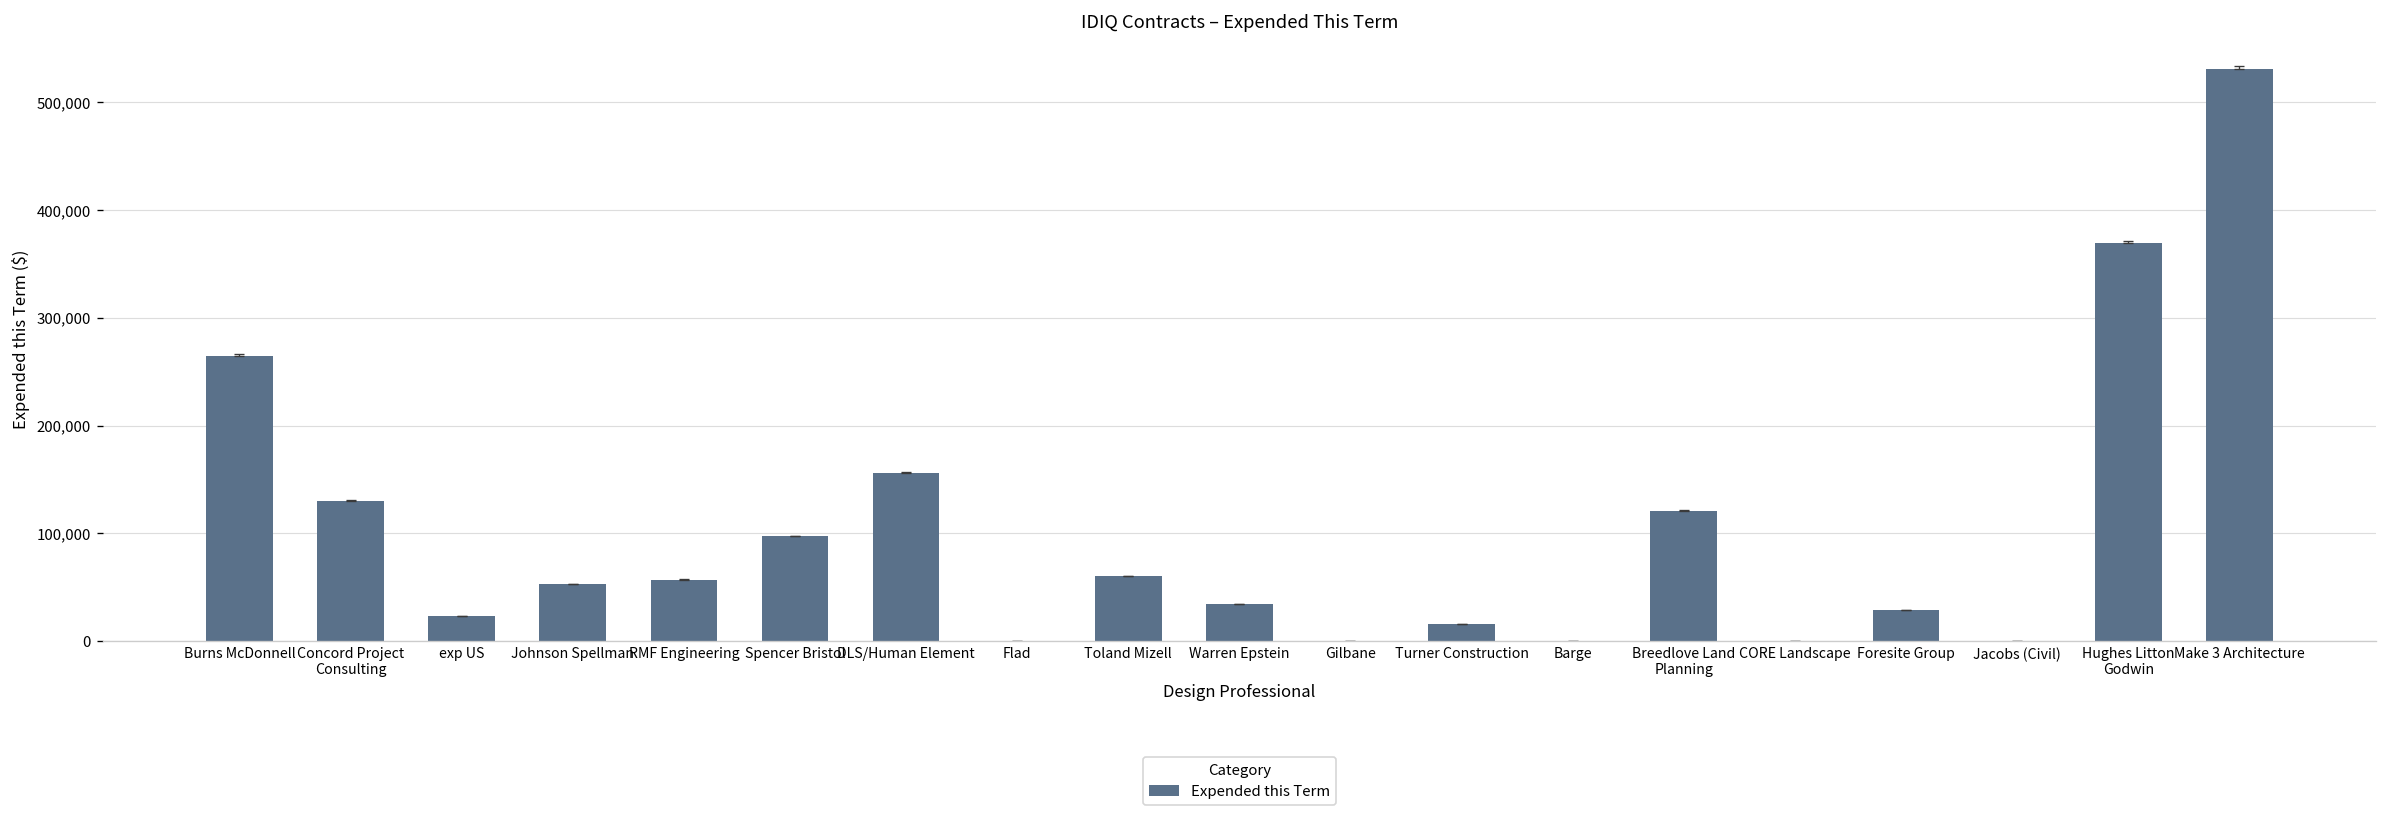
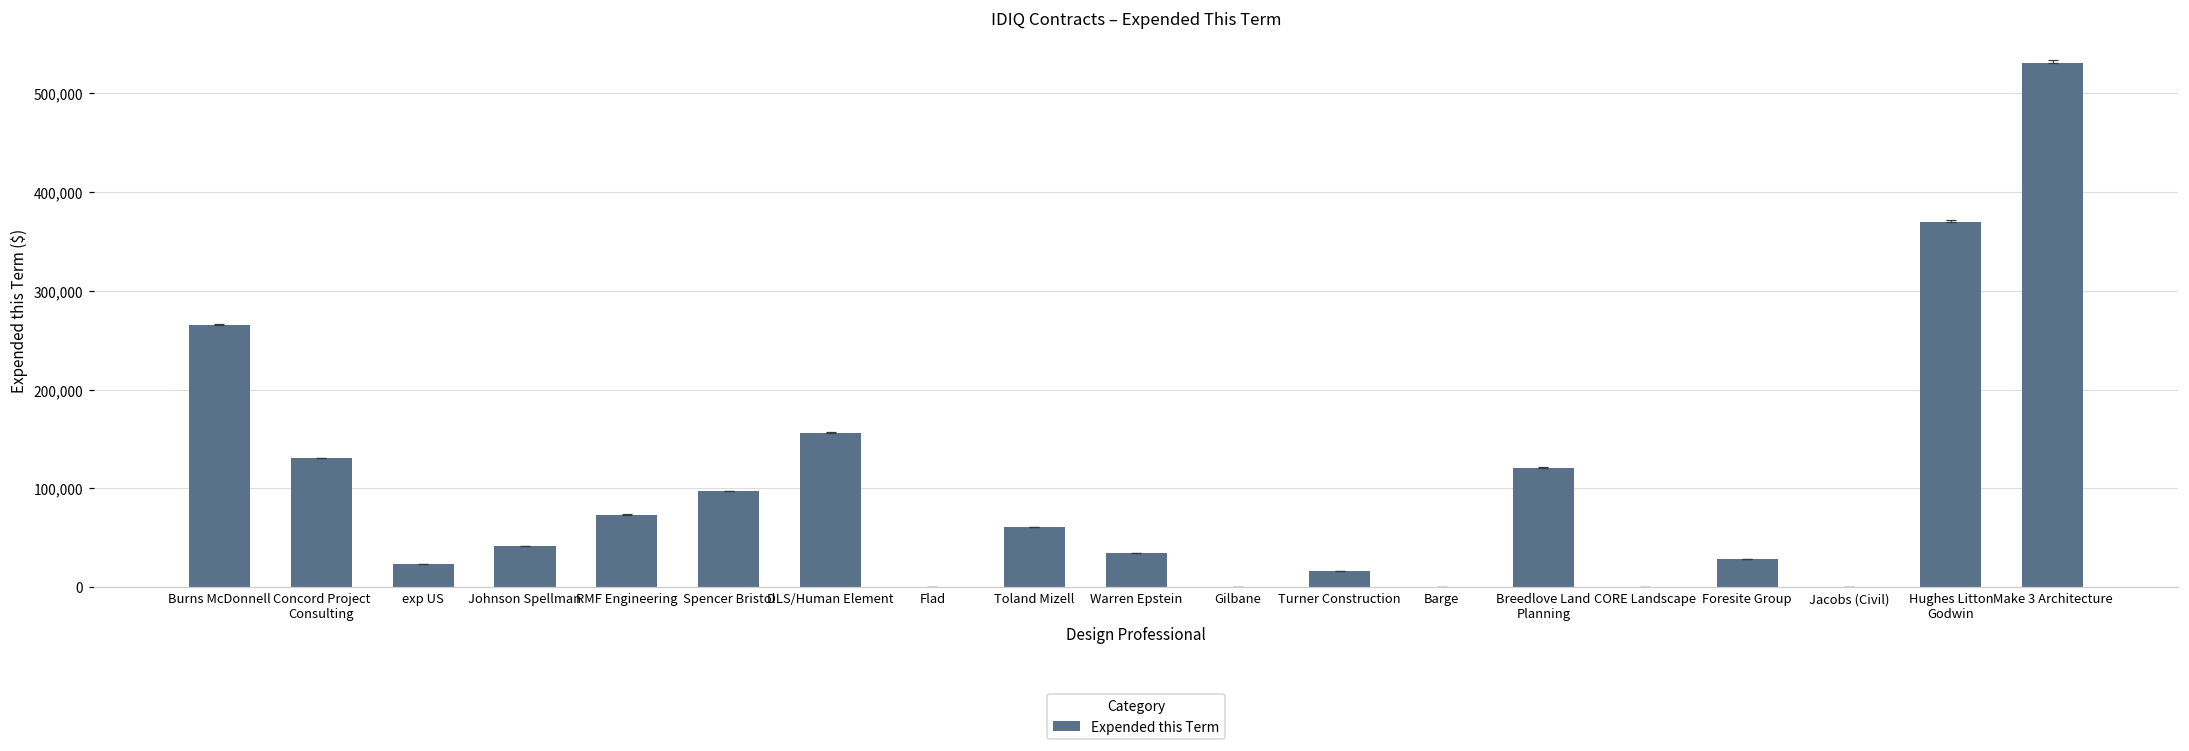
Expended this Term, Johnson Spellman: 50,000 -> 40,000
Expended this Term, RMF Engineering: 60,000 -> 70,000
